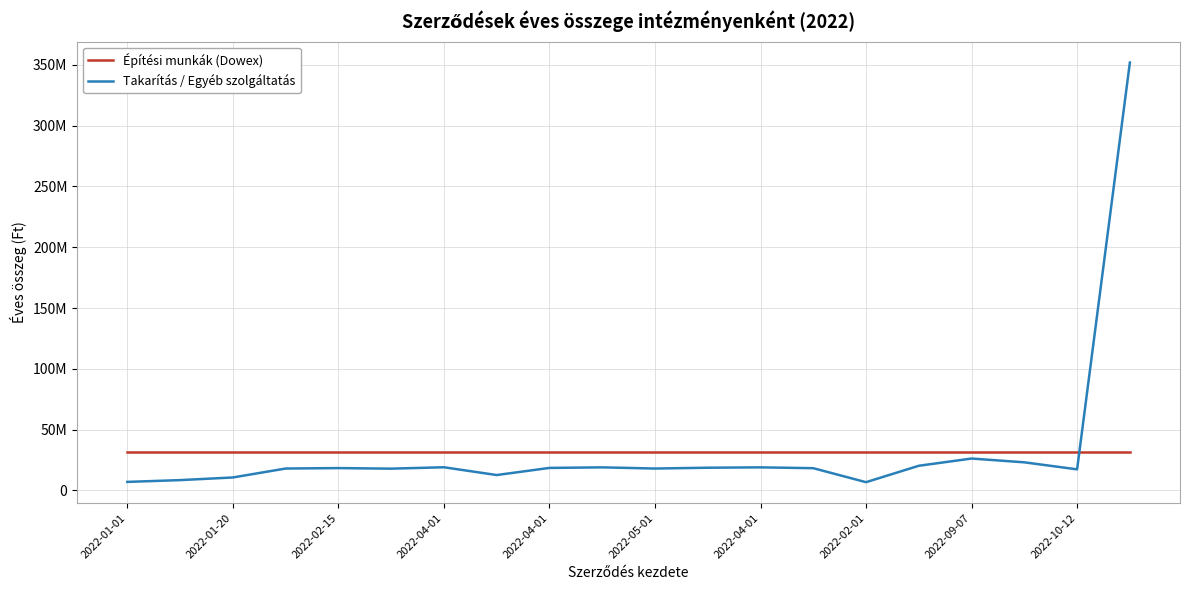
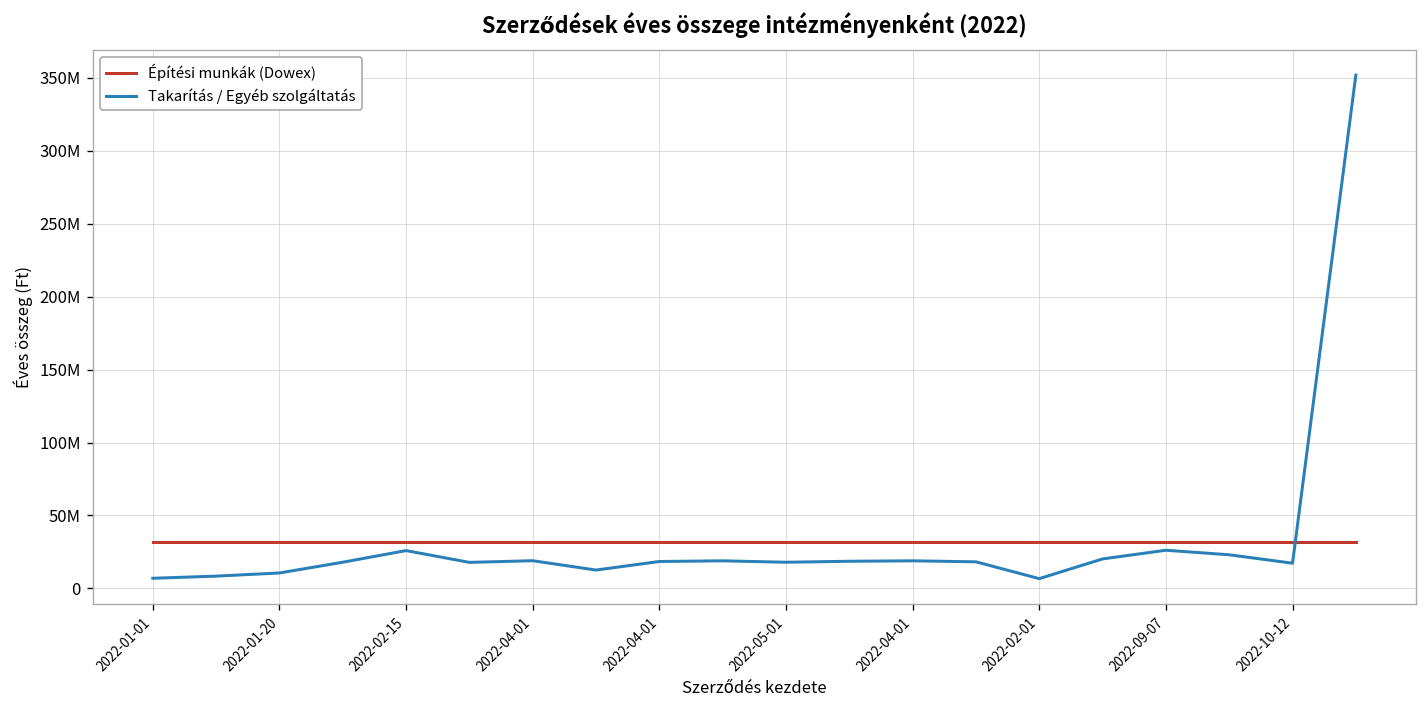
Takarítás / Egyéb szolgáltatás, 2022-02-15: 18000000 -> 26000000
